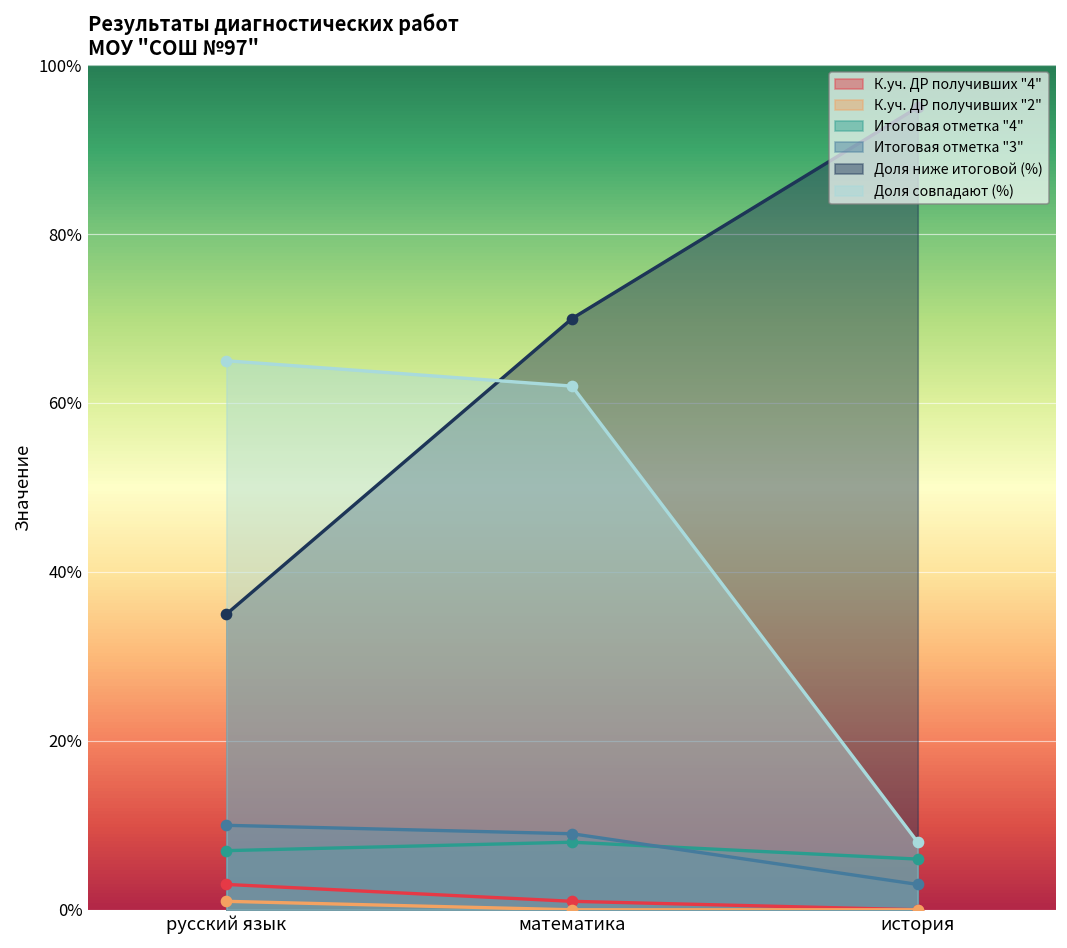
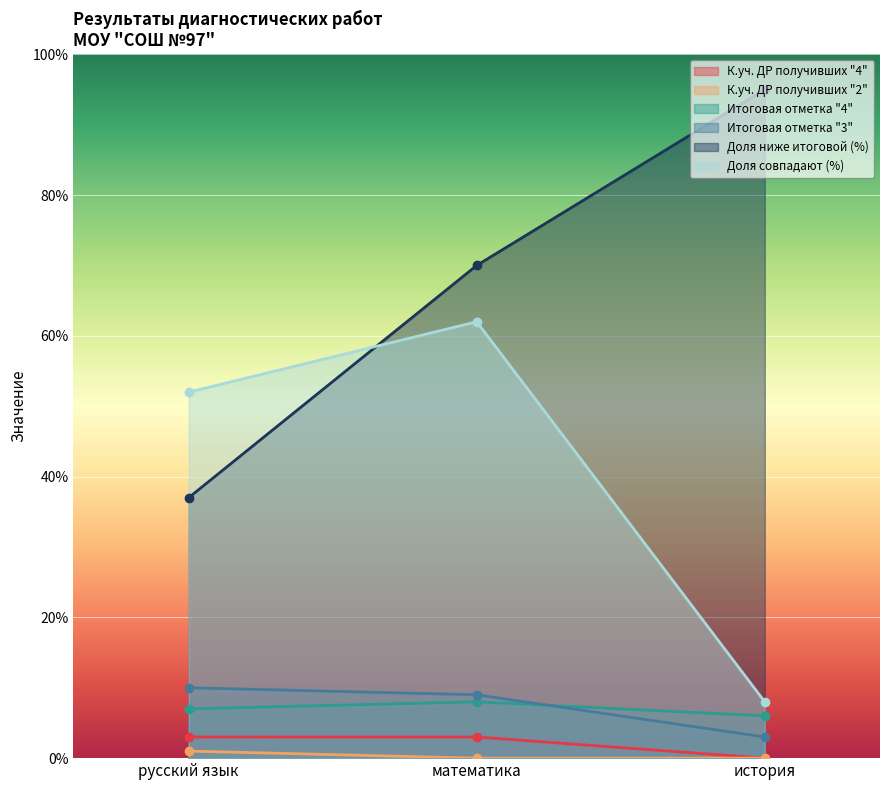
Доля ниже итоговой (%), русский язык: 35% -> 37%
Доля совпадают (%), русский язык: 65% -> 52%
К.уч. ДР получивших "4", математика: 1% -> 3%
